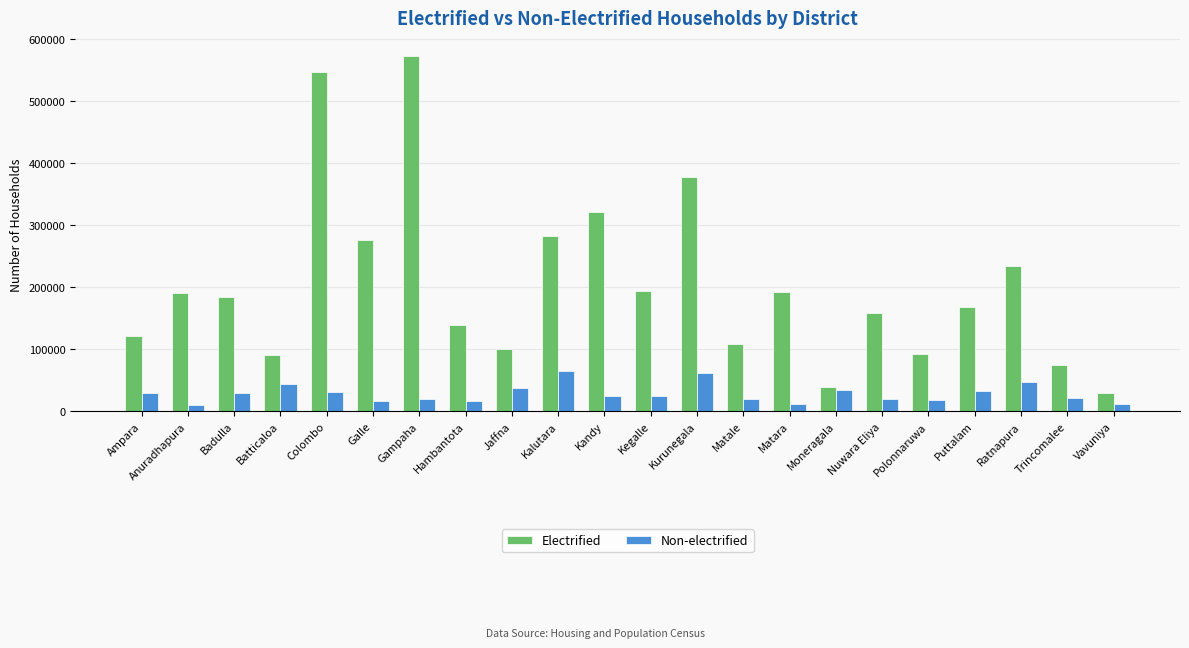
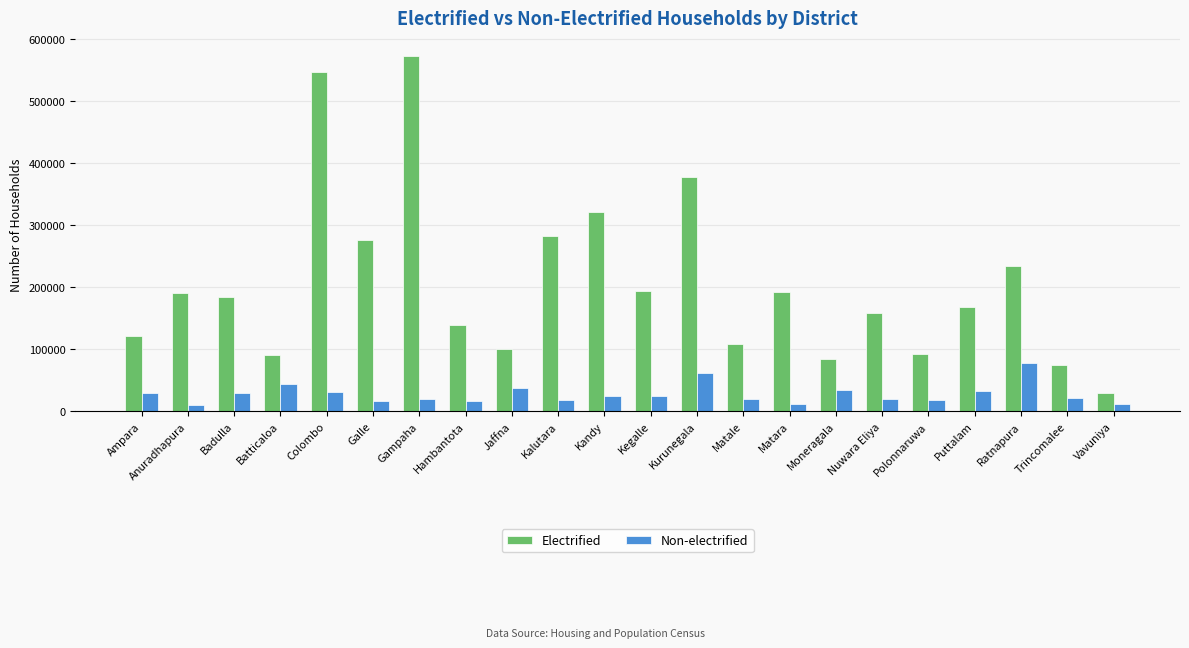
Non-electrified, Kalutara: 60000 -> 20000
Electrified, Moneragala: 40000 -> 80000
Non-electrified, Ratnapura: 50000 -> 80000
